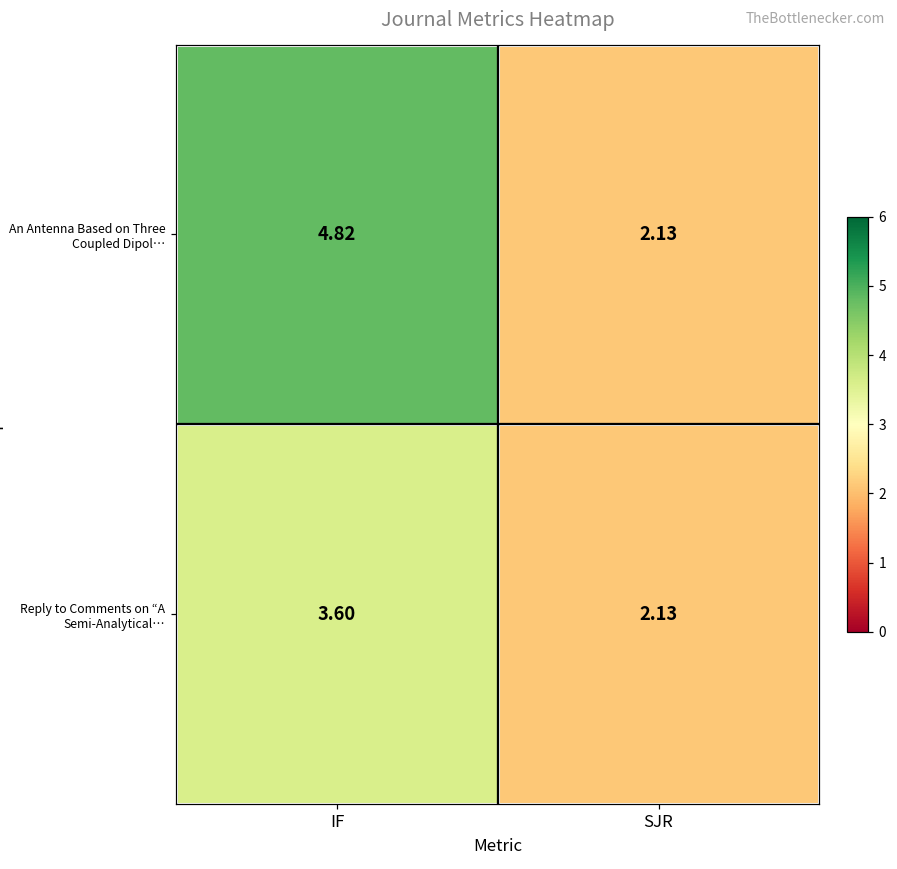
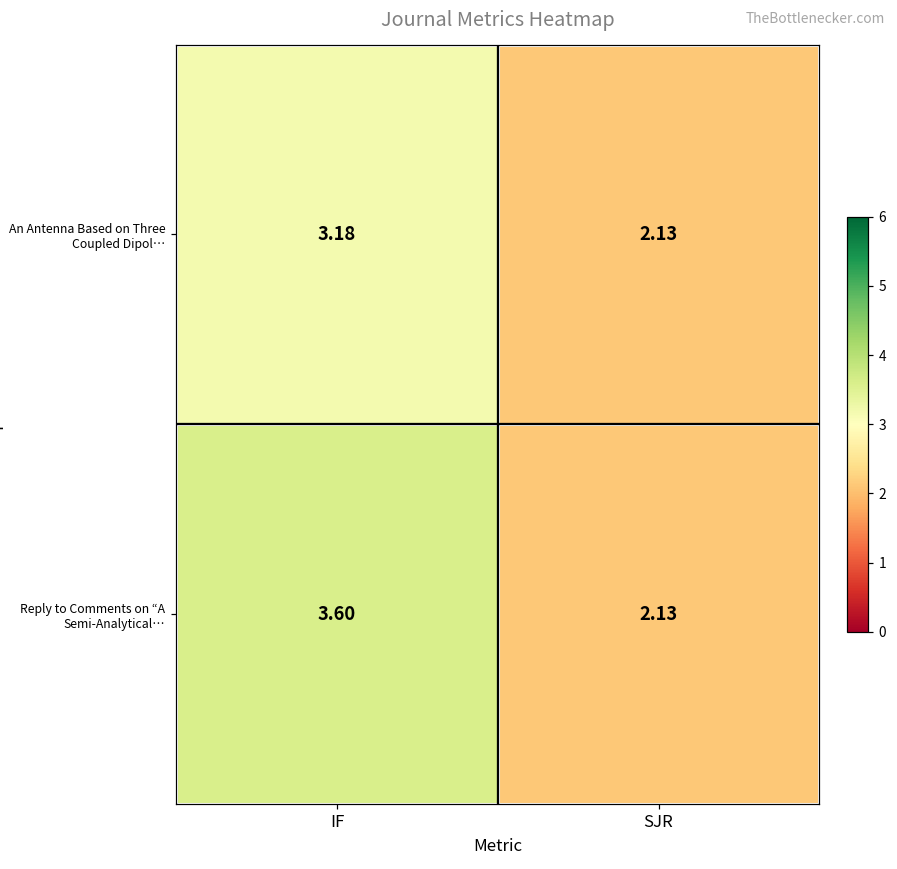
An Antenna Based on Three Coupled Dipol…, IF: 4.82 -> 3.18
